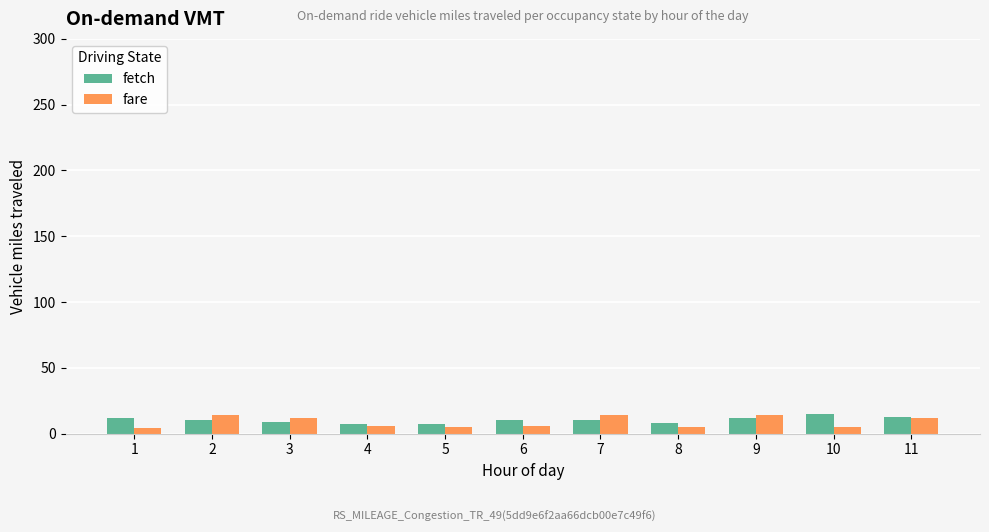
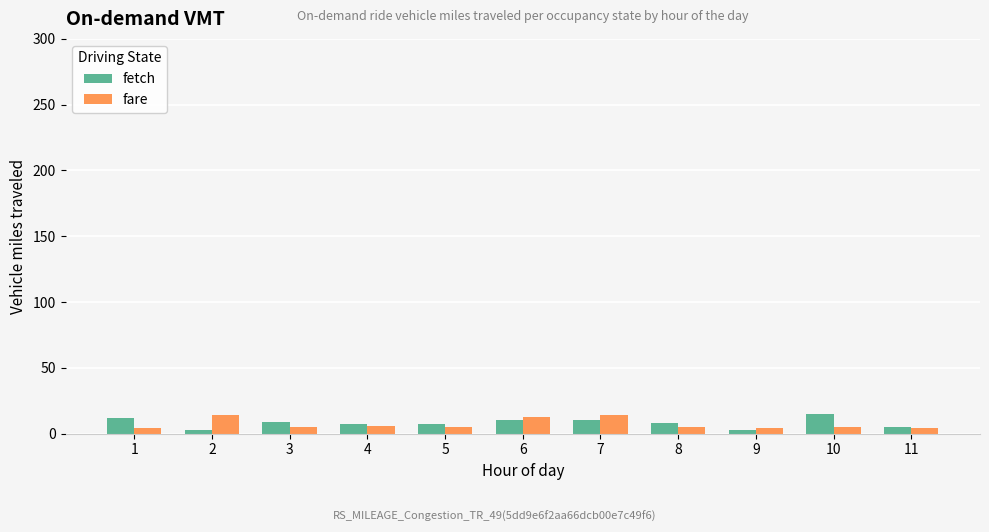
fetch, 2: 10 -> 3
fare, 3: 12 -> 5
fare, 6: 6 -> 13
fetch, 9: 12 -> 3
fare, 9: 14 -> 4
fetch, 11: 13 -> 5
fare, 11: 12 -> 4
